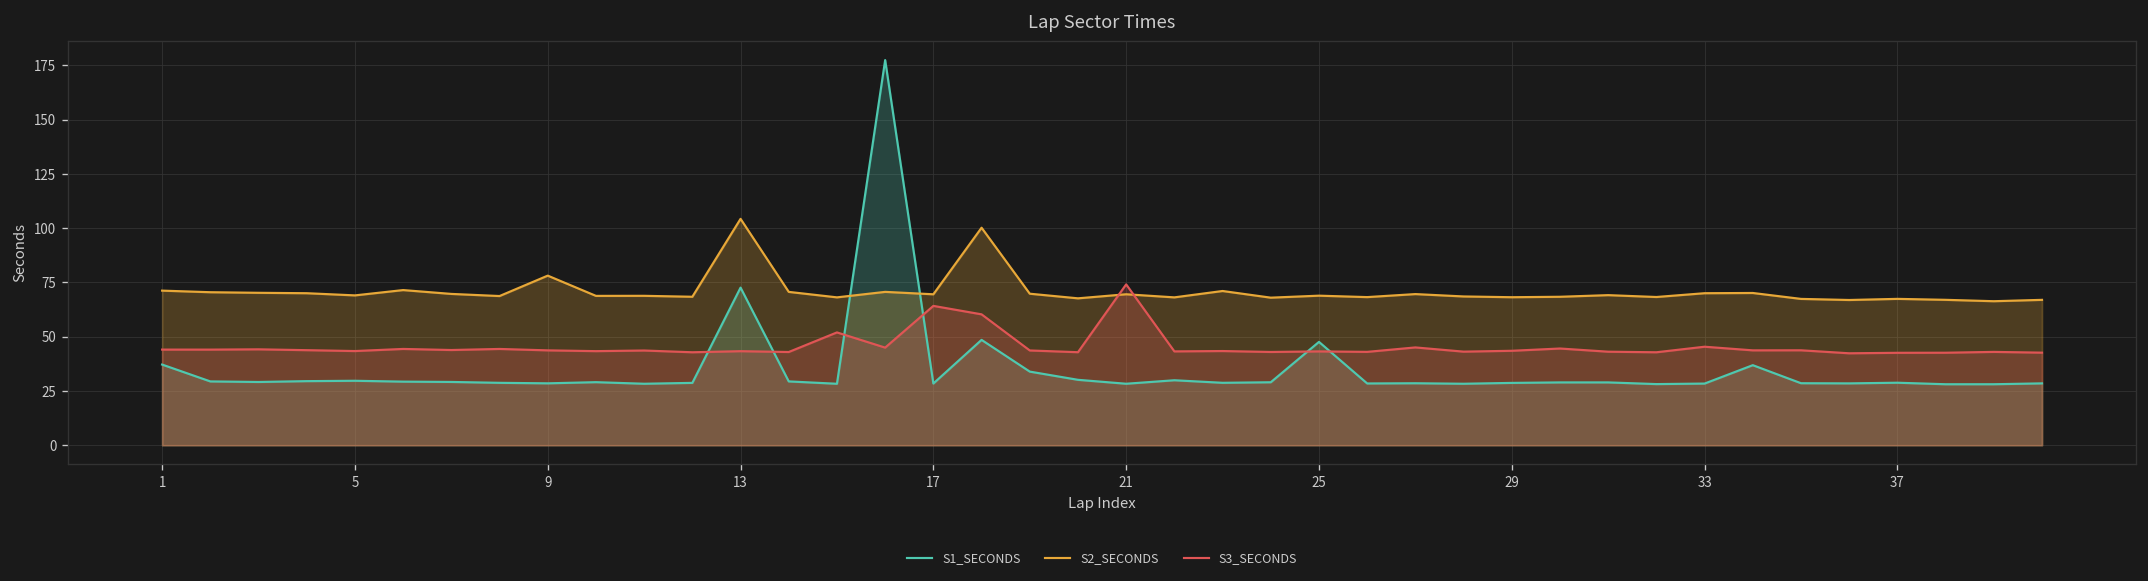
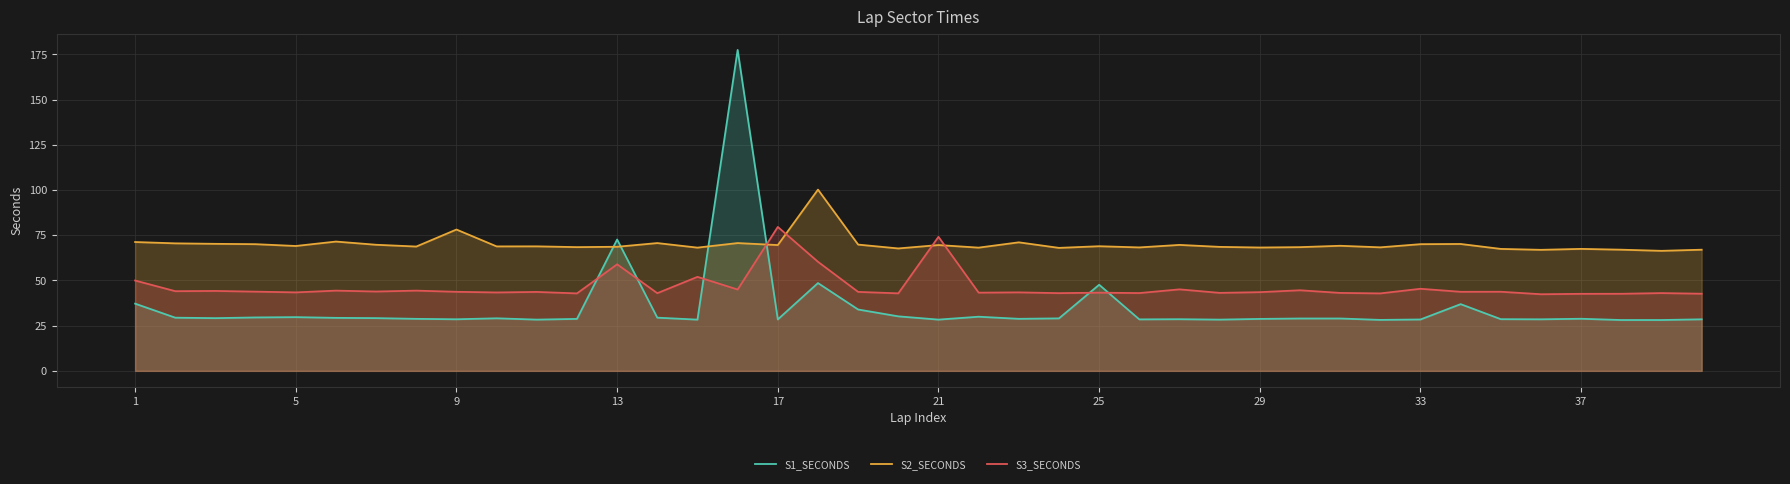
S3_SECONDS, 1: 44 -> 50
S2_SECONDS, 13: 104 -> 69
S3_SECONDS, 13: 43 -> 59
S3_SECONDS, 17: 64 -> 80
